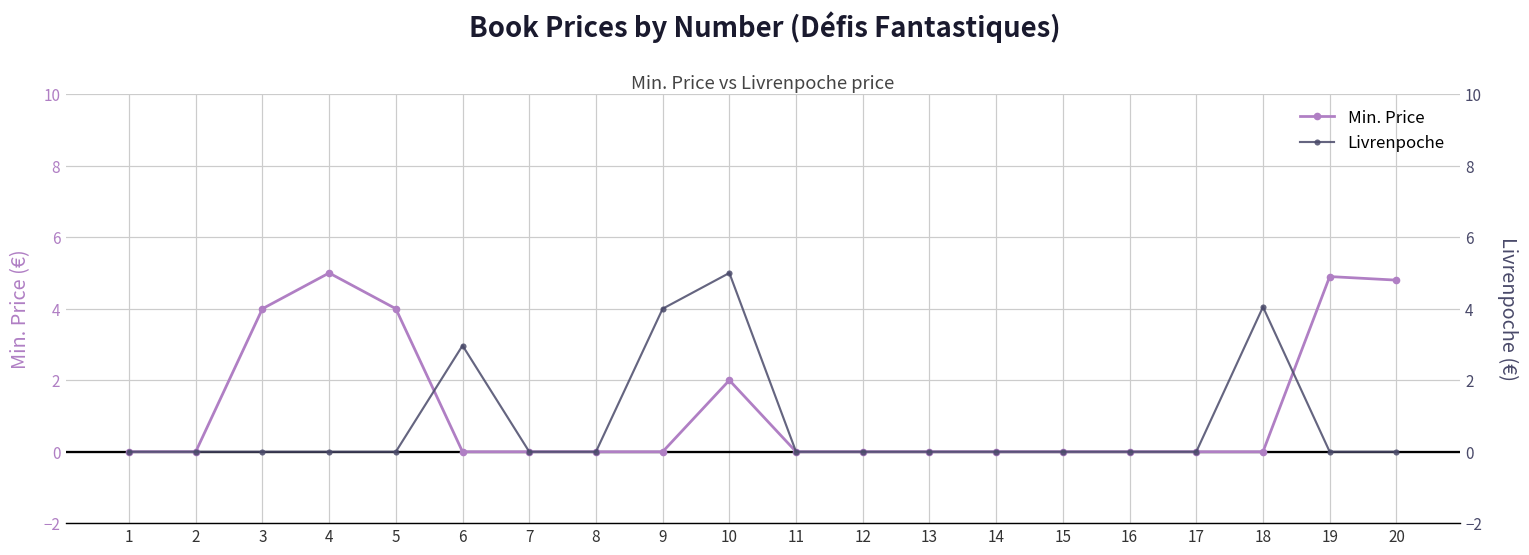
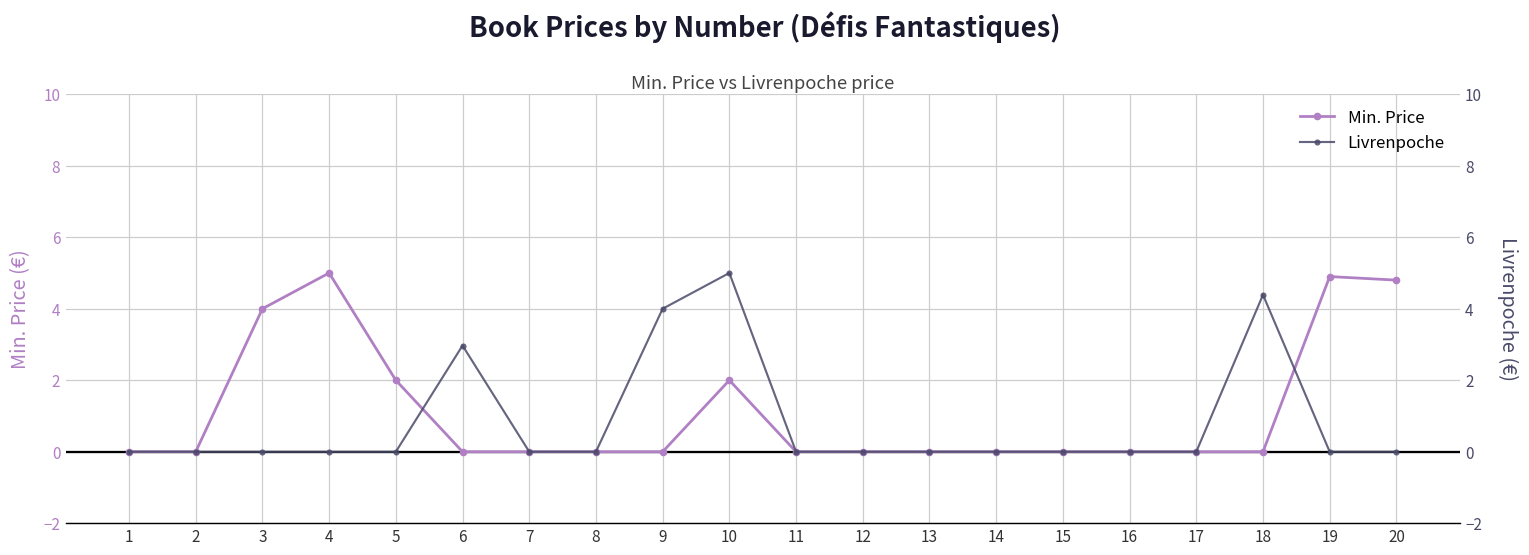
Min. Price, 5: 4 -> 2
Livrenpoche, 18: 4.1 -> 4.4
